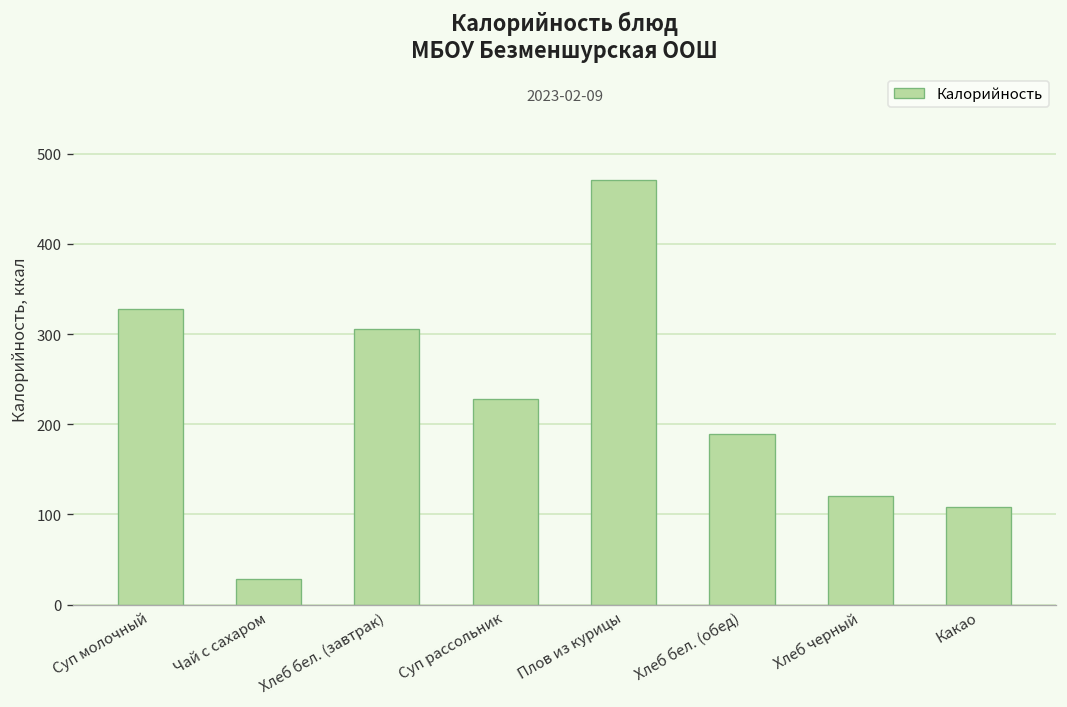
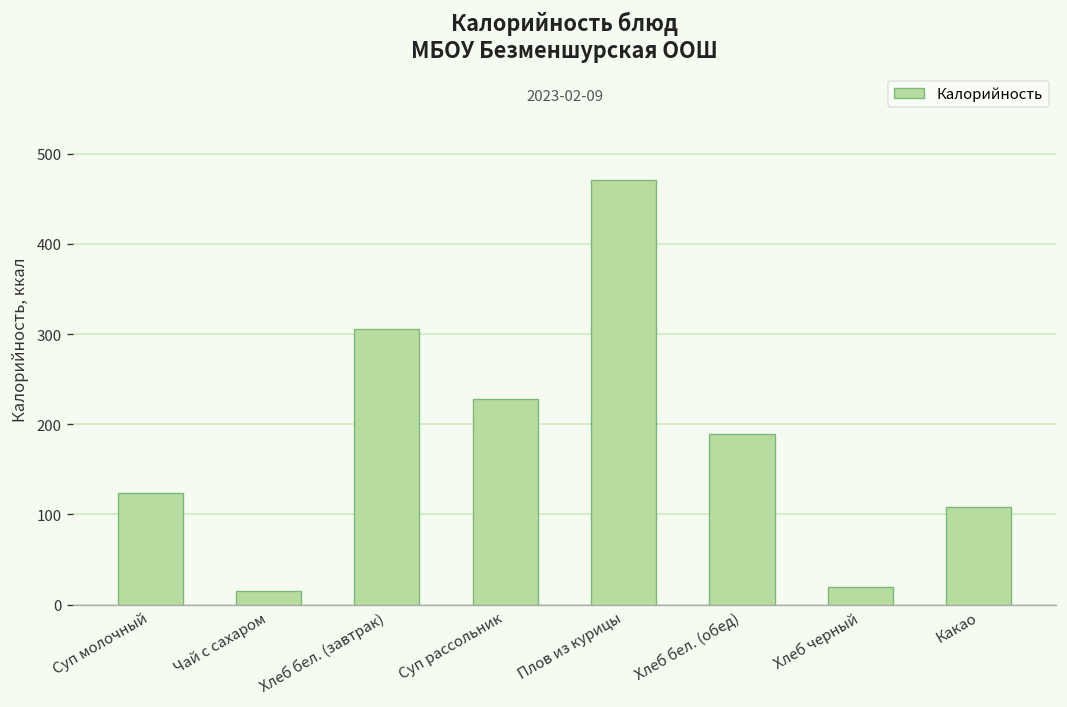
Суп молочный: 330 -> 120
Чай с сахаром: 30 -> 20
Хлеб черный: 120 -> 20
